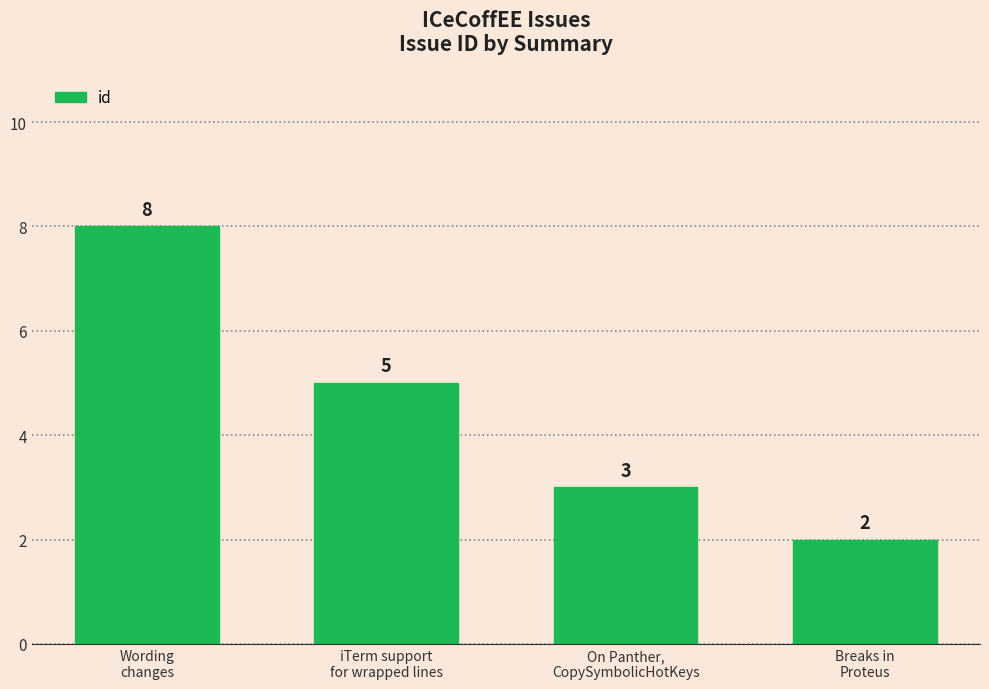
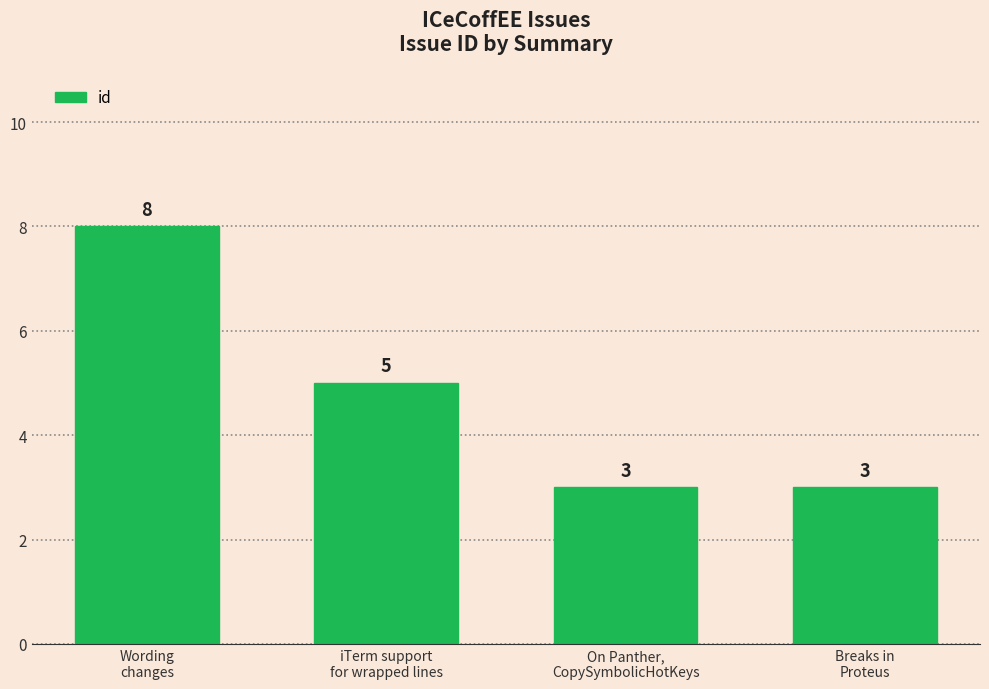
Breaks in Proteus: 2 -> 3
